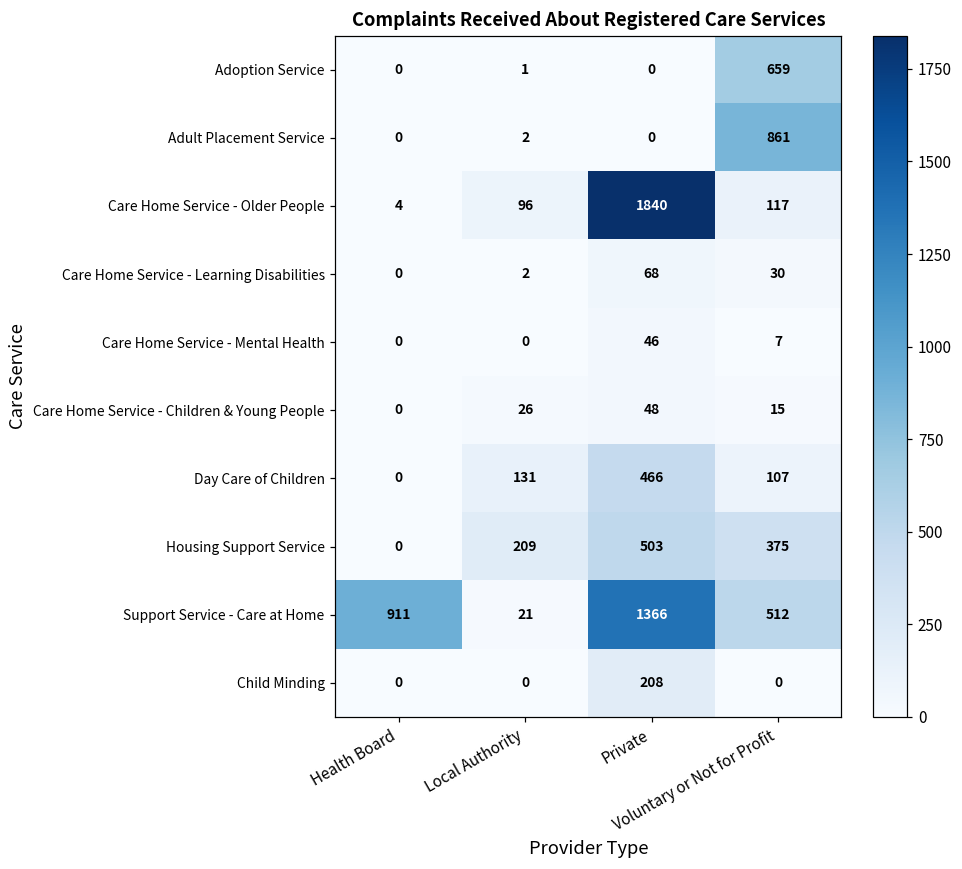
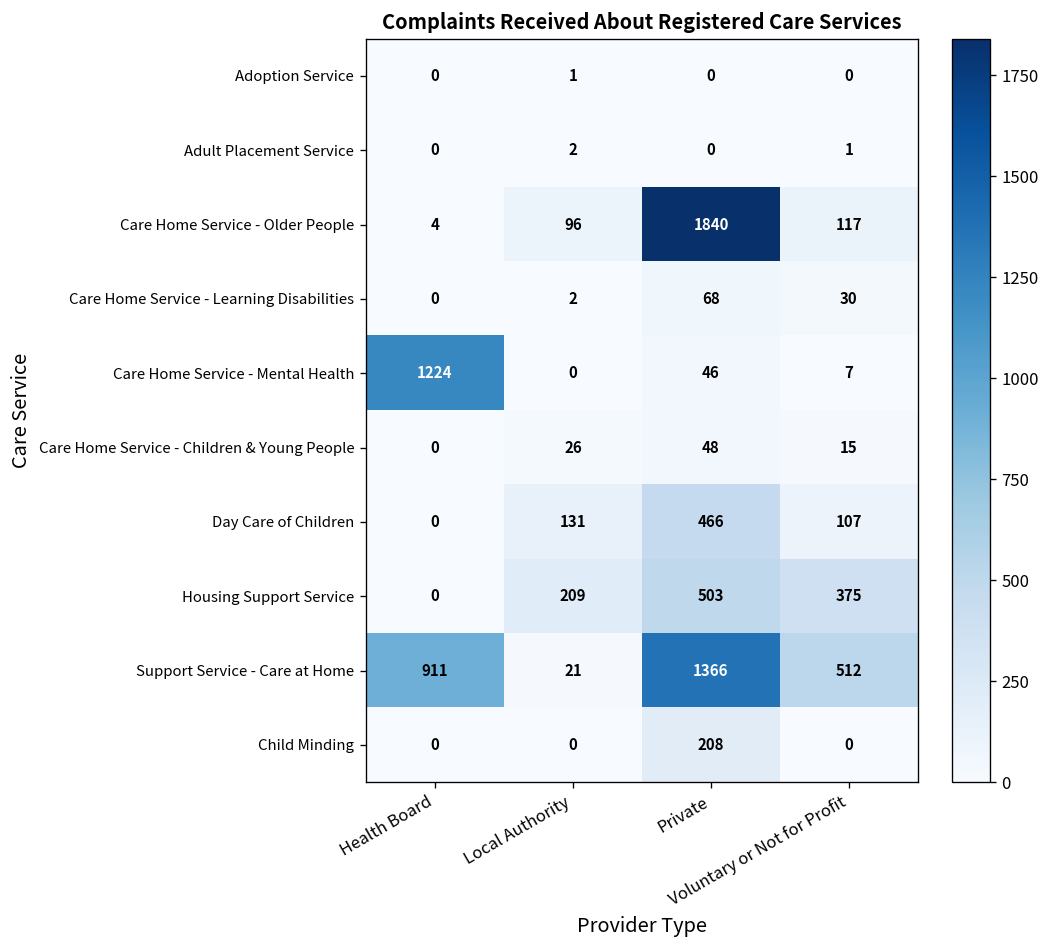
Adoption Service, Voluntary or Not for Profit: 659 -> 0
Adult Placement Service, Voluntary or Not for Profit: 861 -> 1
Care Home Service - Mental Health, Health Board: 0 -> 1224
